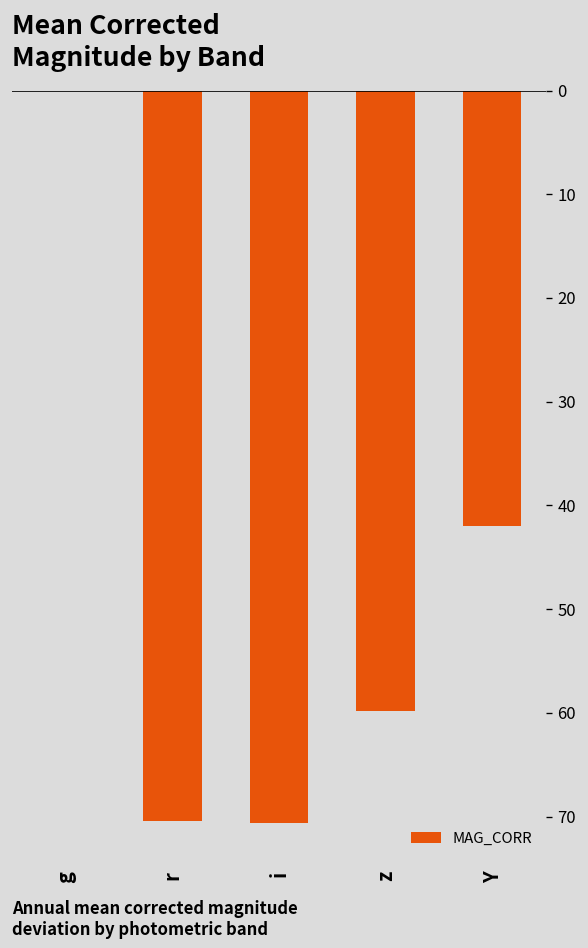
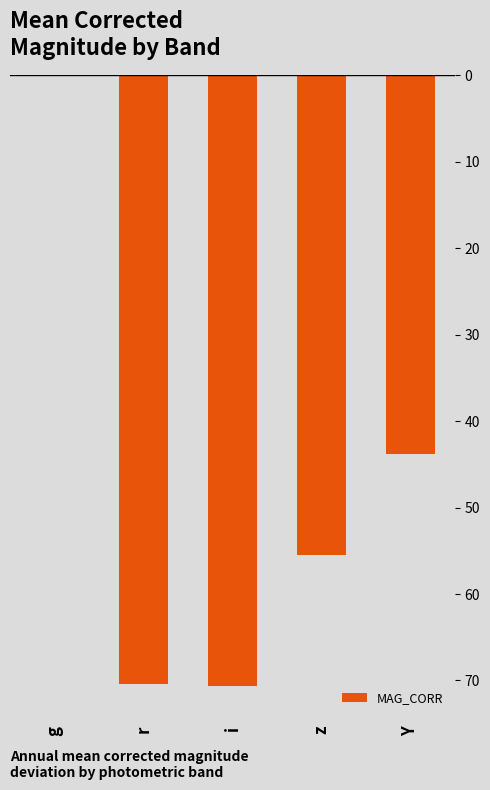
z: 60 -> 55
Y: 42 -> 44
